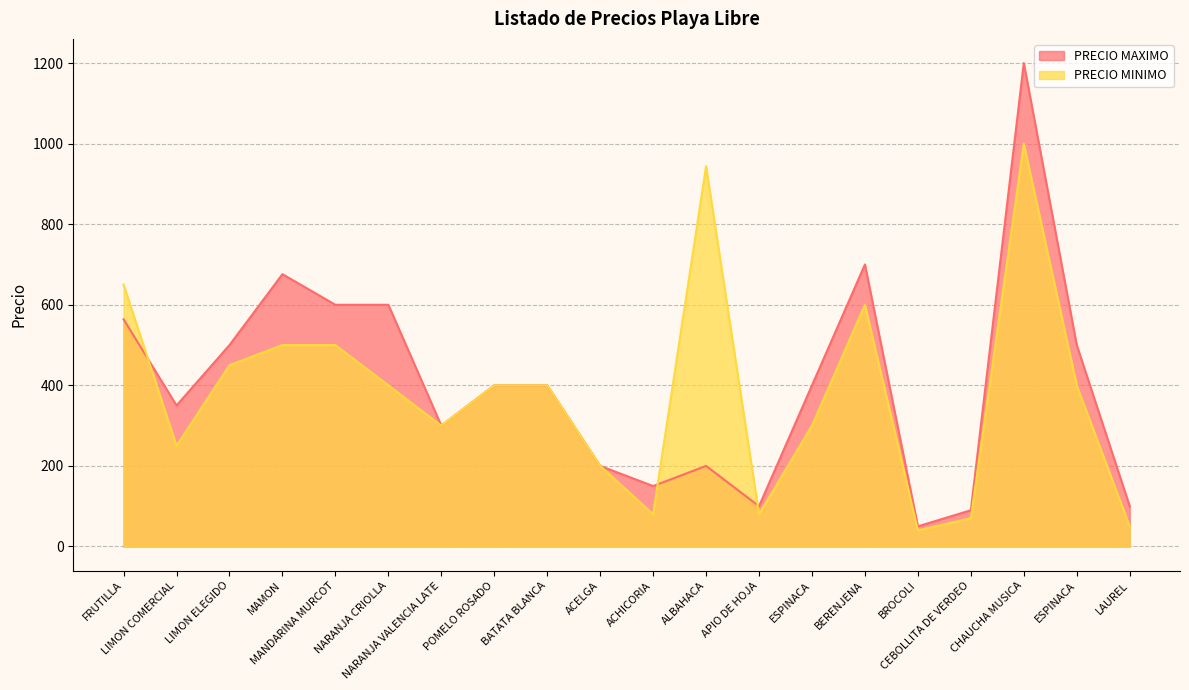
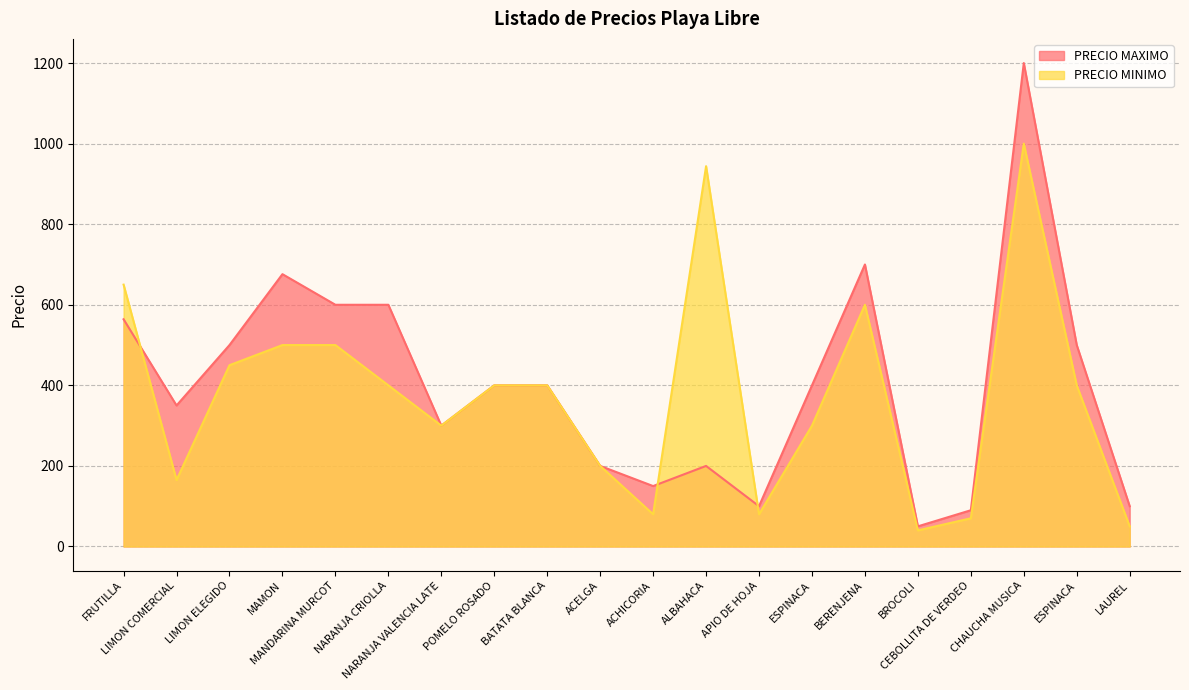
PRECIO MINIMO, LIMON COMERCIAL: 250 -> 170
